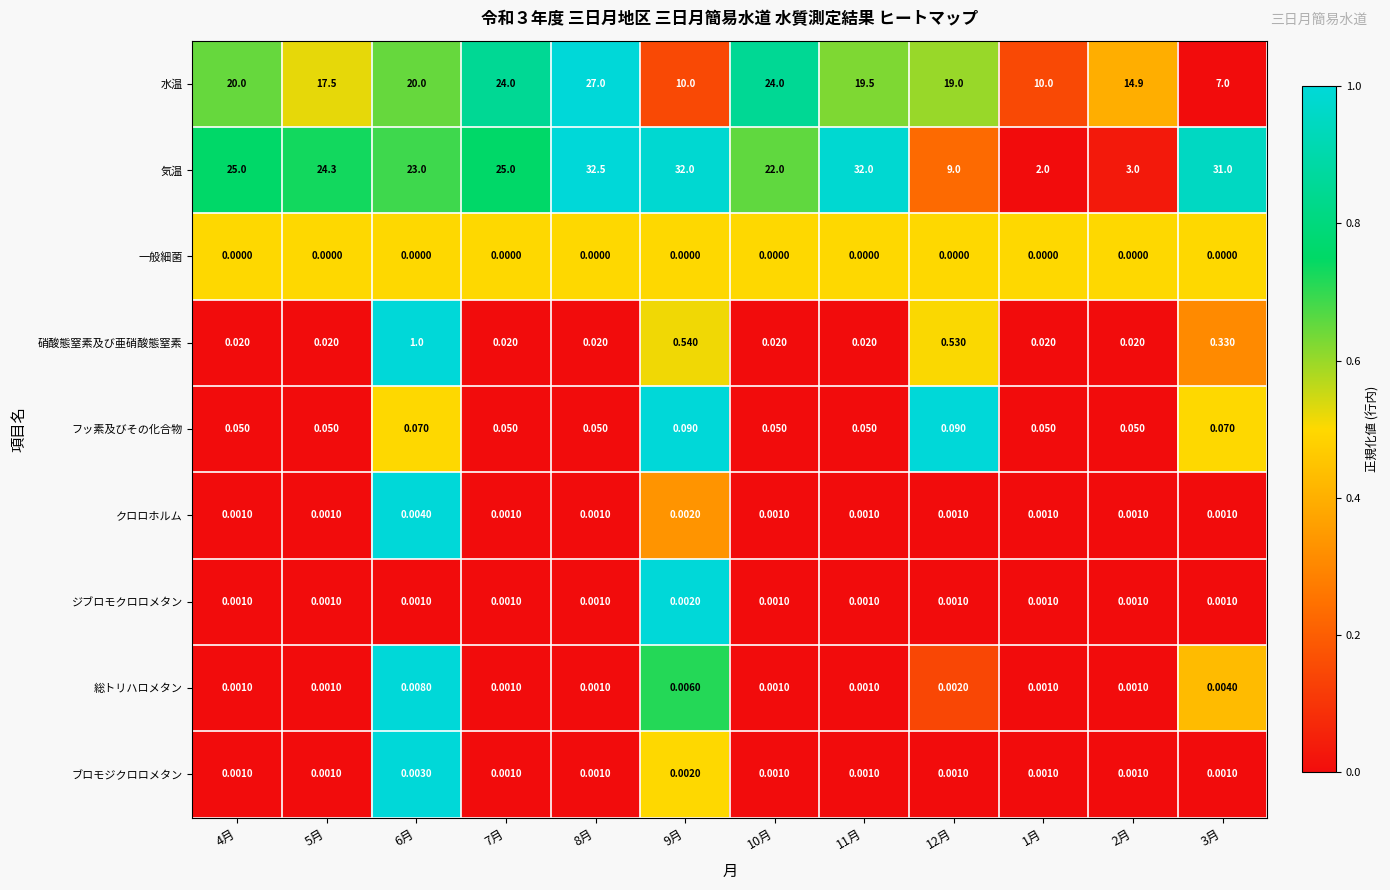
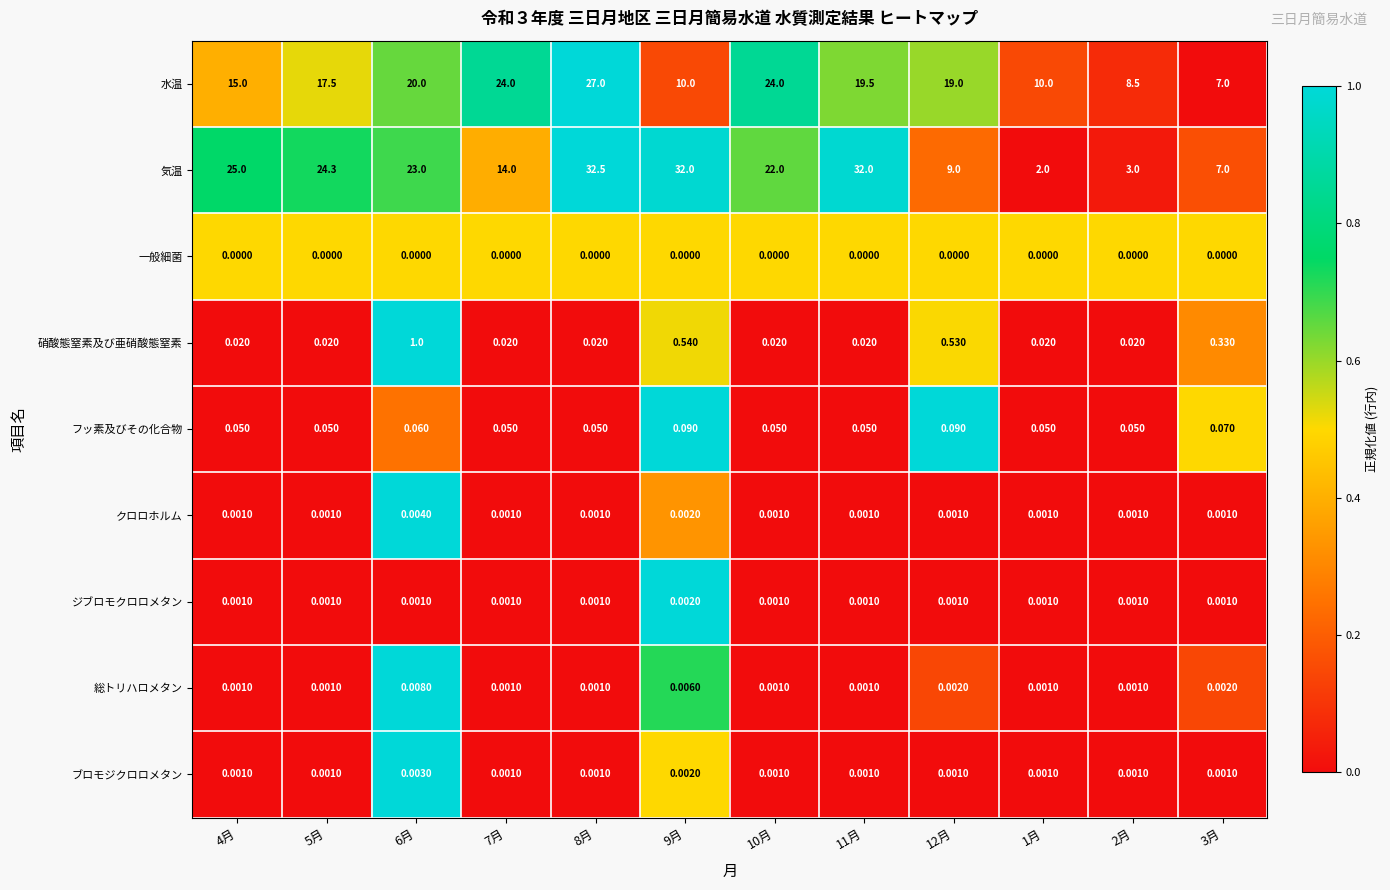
水温, 4月: 20.0 -> 15.0
水温, 2月: 14.9 -> 8.5
気温, 7月: 25.0 -> 14.0
気温, 3月: 31.0 -> 7.0
フッ素及びその化合物, 6月: 0.070 -> 0.060
総トリハロメタン, 3月: 0.0040 -> 0.0020
